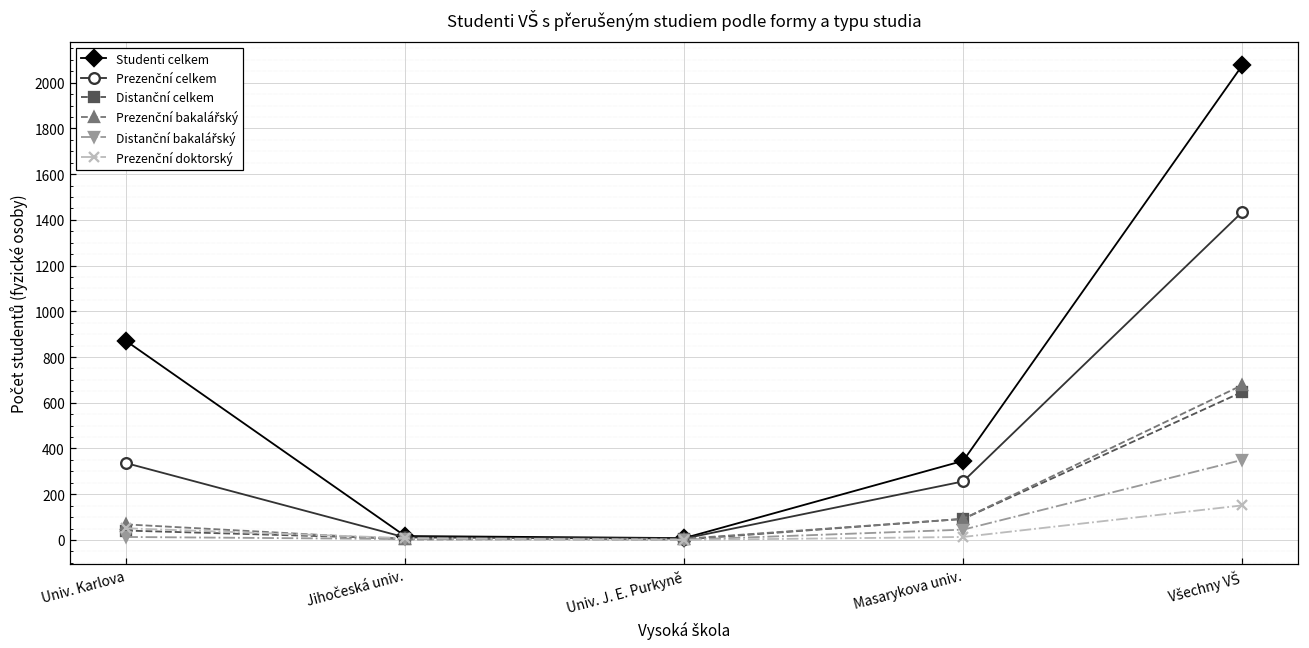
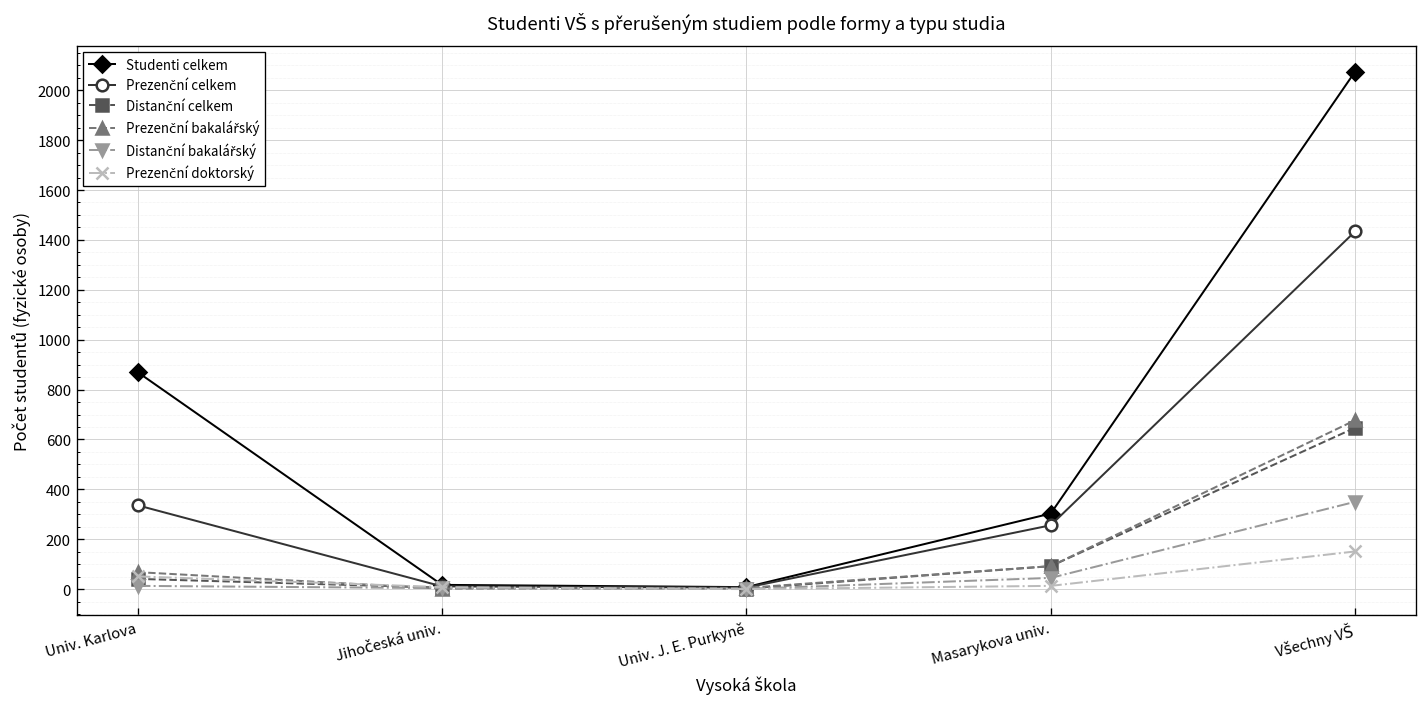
Studenti celkem, Masarykova univ.: 350 -> 300
